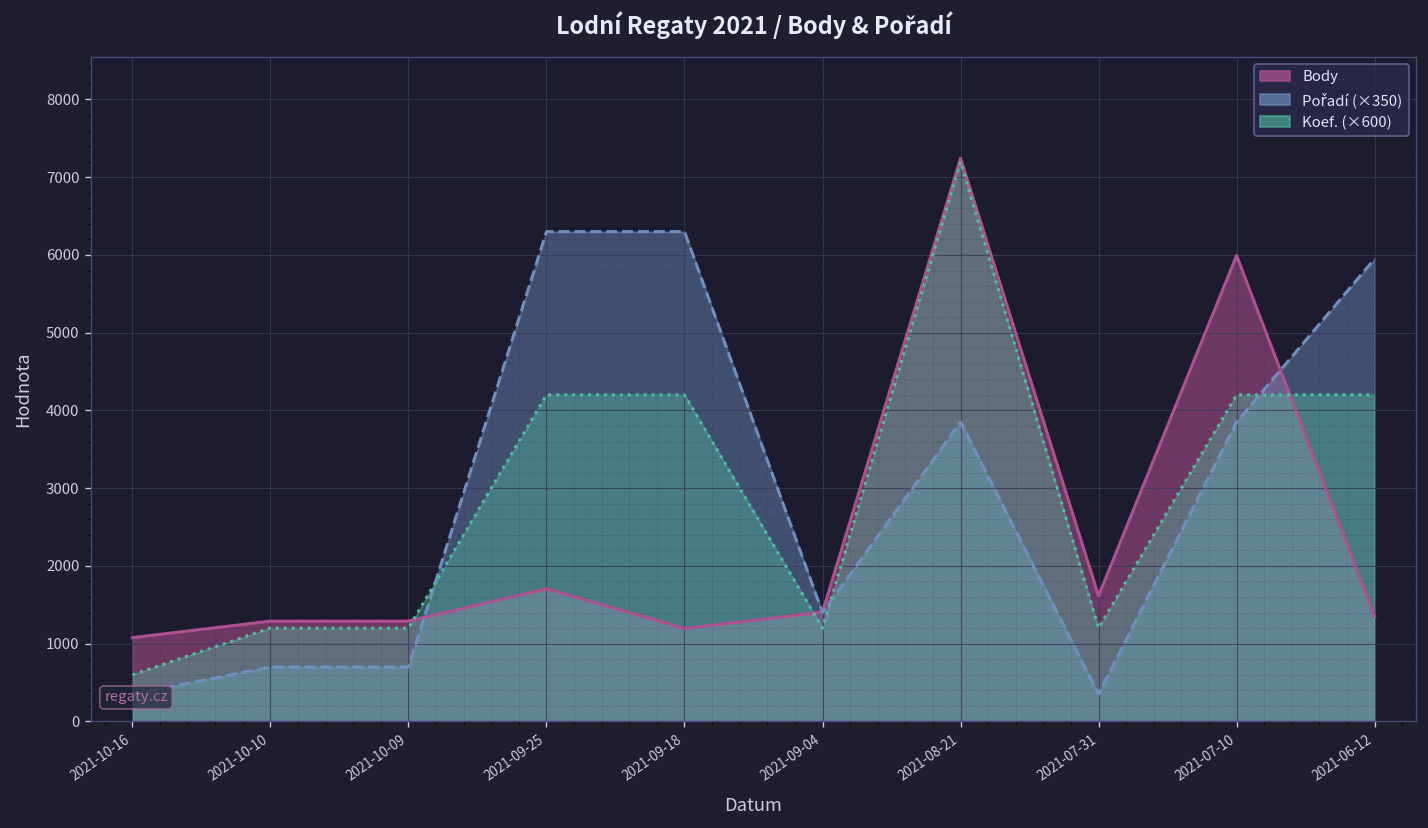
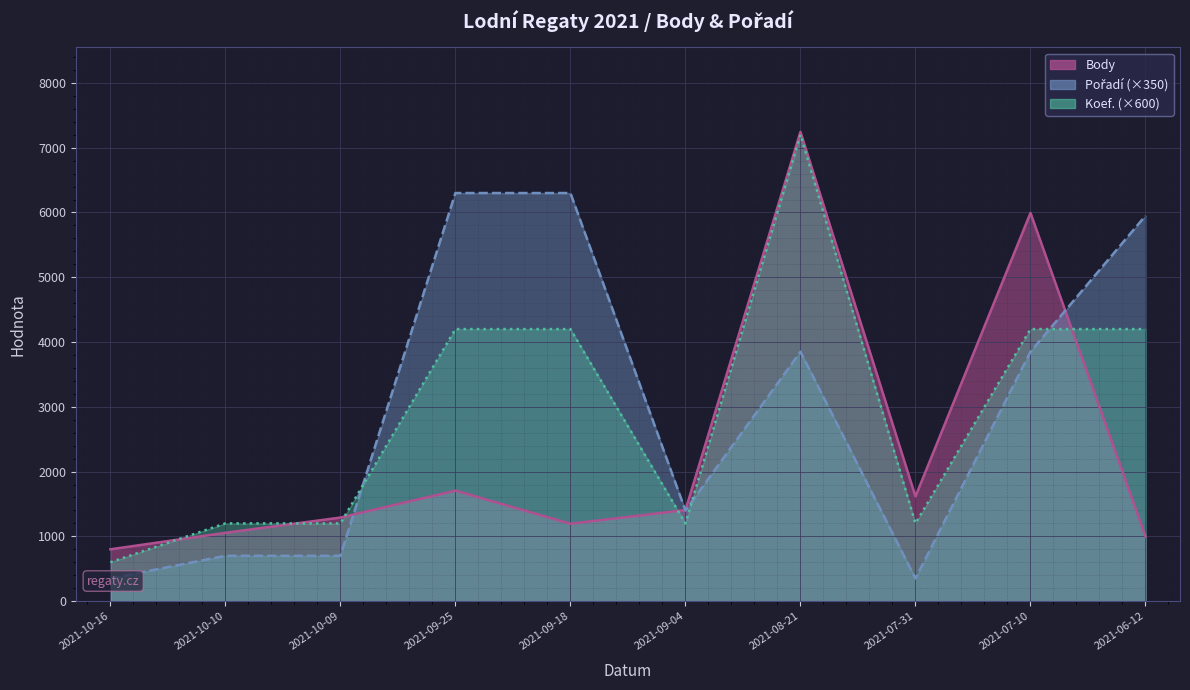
Body, 2021-10-16: 1100 -> 800
Body, 2021-10-10: 1300 -> 1100
Body, 2021-06-12: 1300 -> 1000
